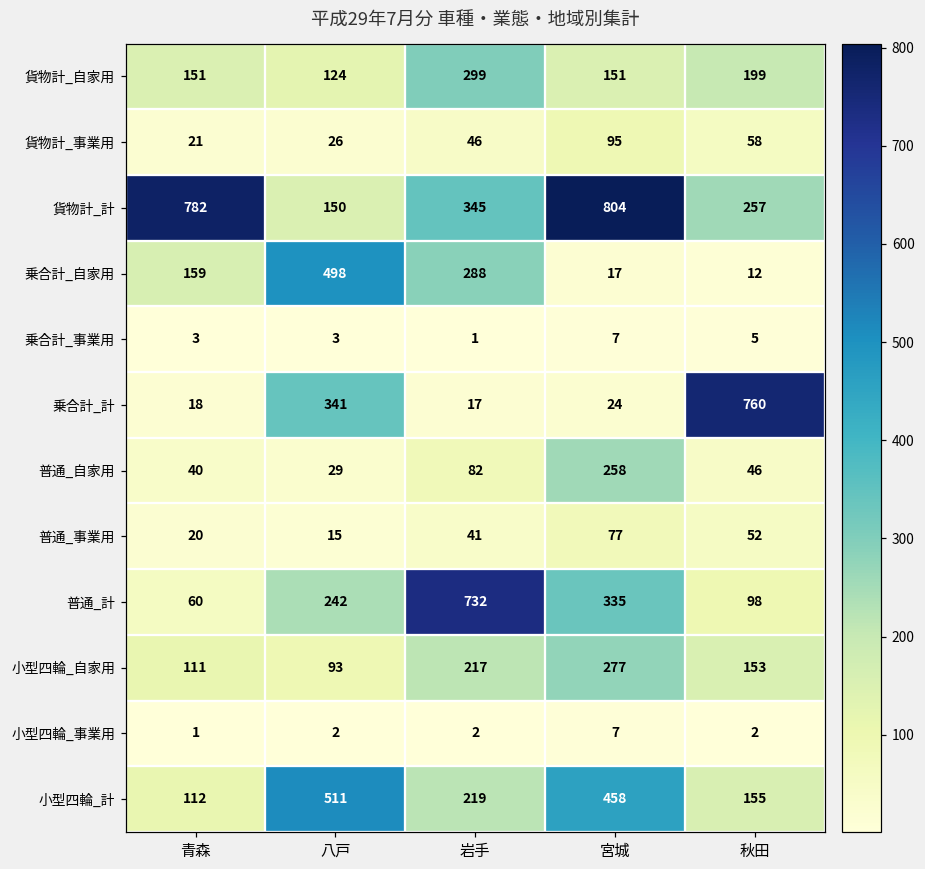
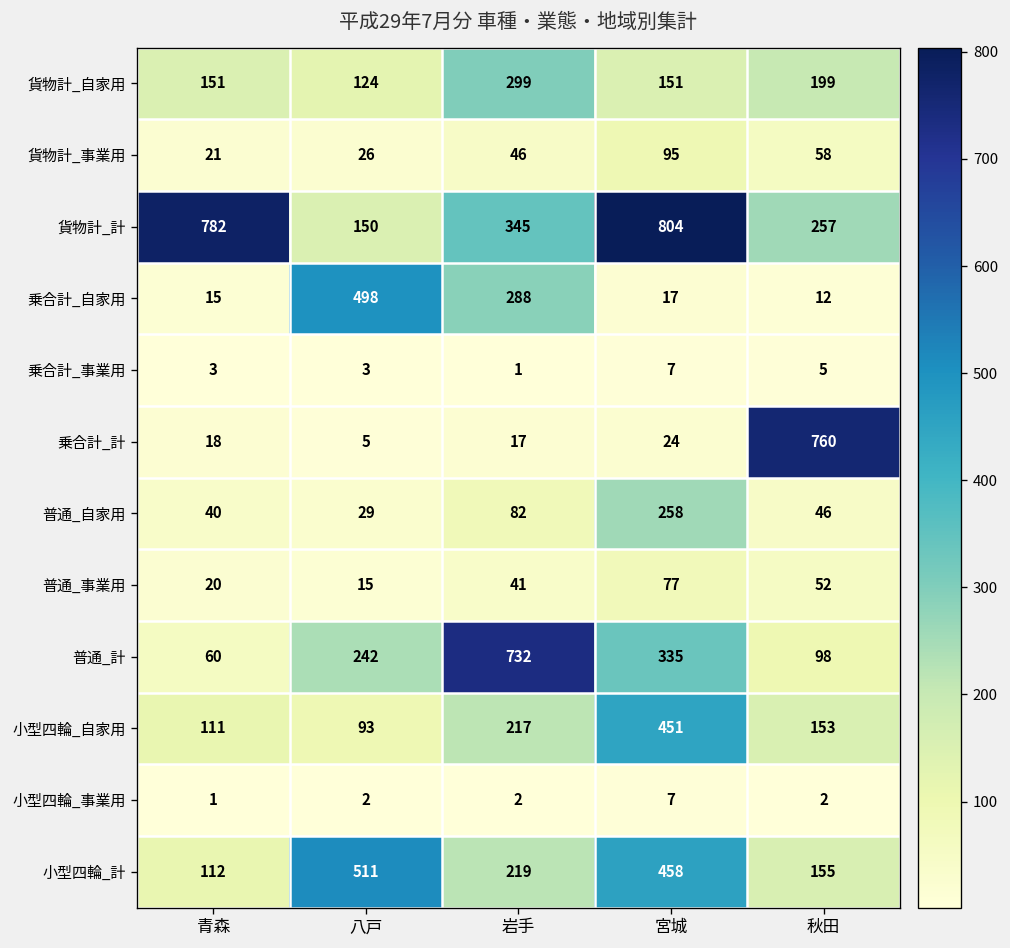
乗合計_自家用, 青森: 159 -> 15
乗合計_計, 八戸: 341 -> 5
小型四輪_自家用, 宮城: 277 -> 451
